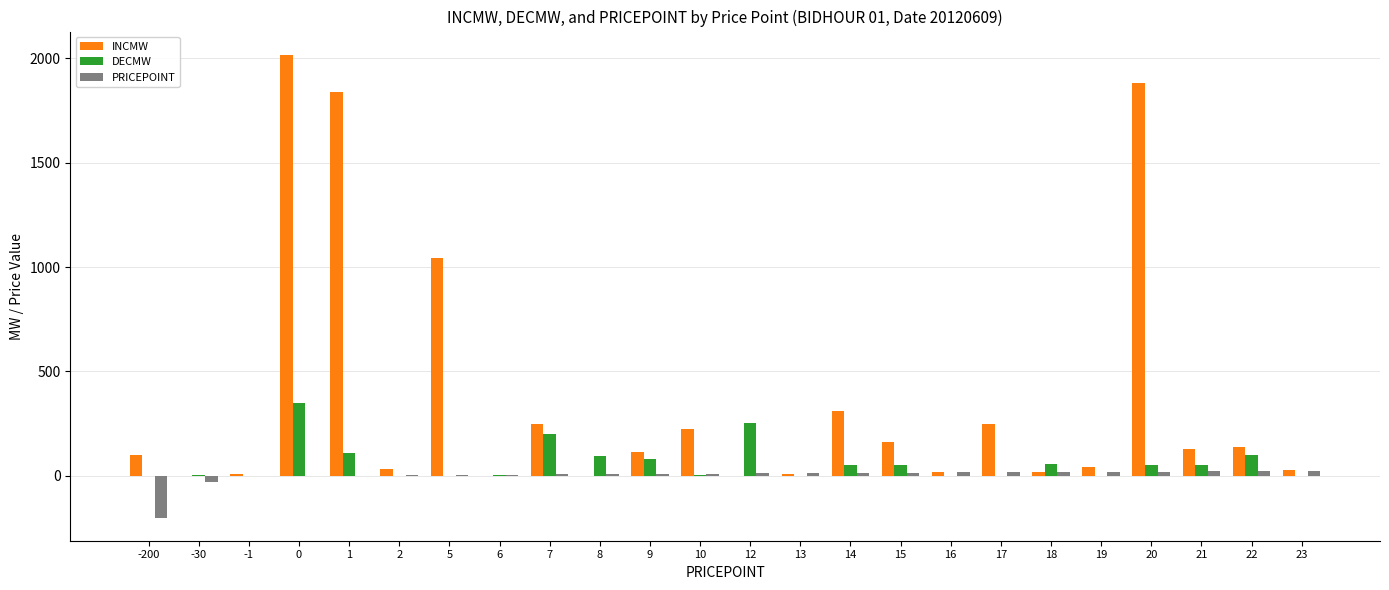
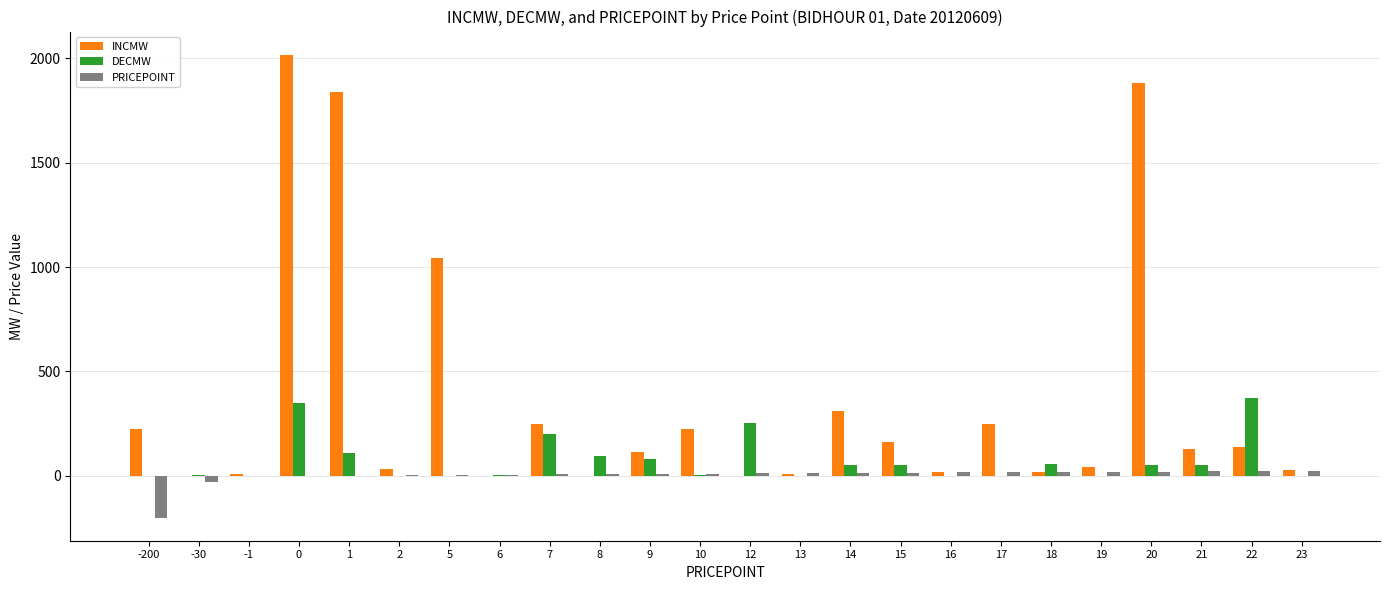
INCMW, -200: 100 -> 220
DECMW, 22: 100 -> 370
